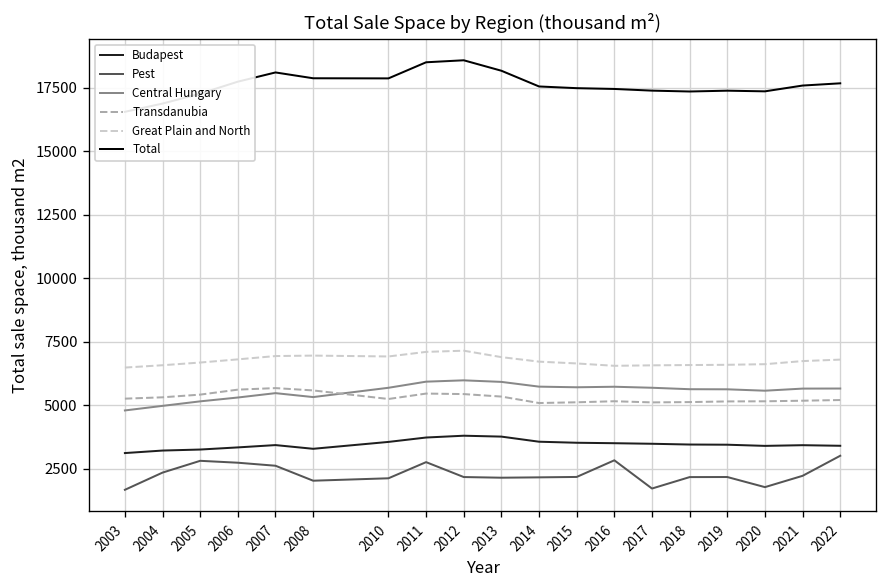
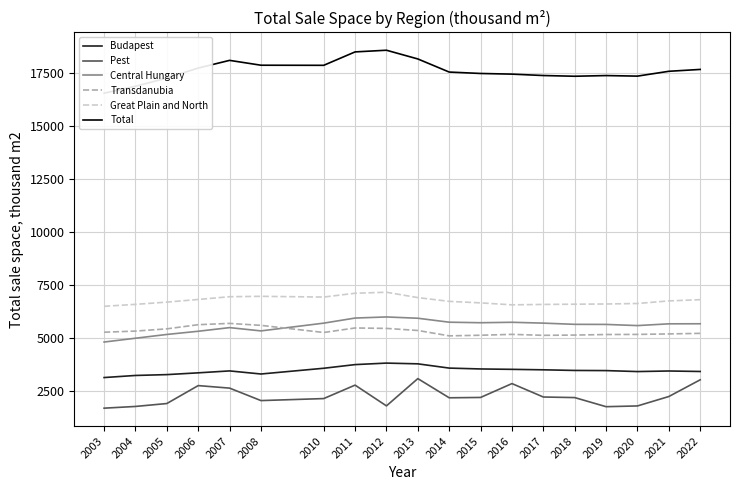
Pest, 2004: 2400 -> 1800
Pest, 2005: 2800 -> 1900
Pest, 2012: 2200 -> 1800
Pest, 2013: 2200 -> 3100
Pest, 2017: 1700 -> 2200
Pest, 2019: 2200 -> 1700
